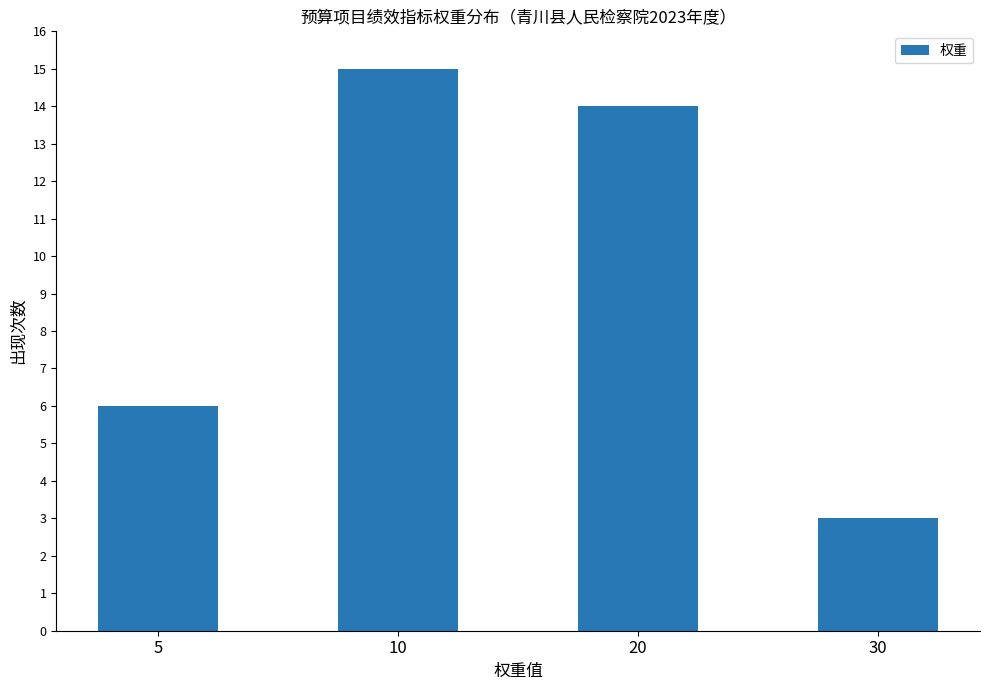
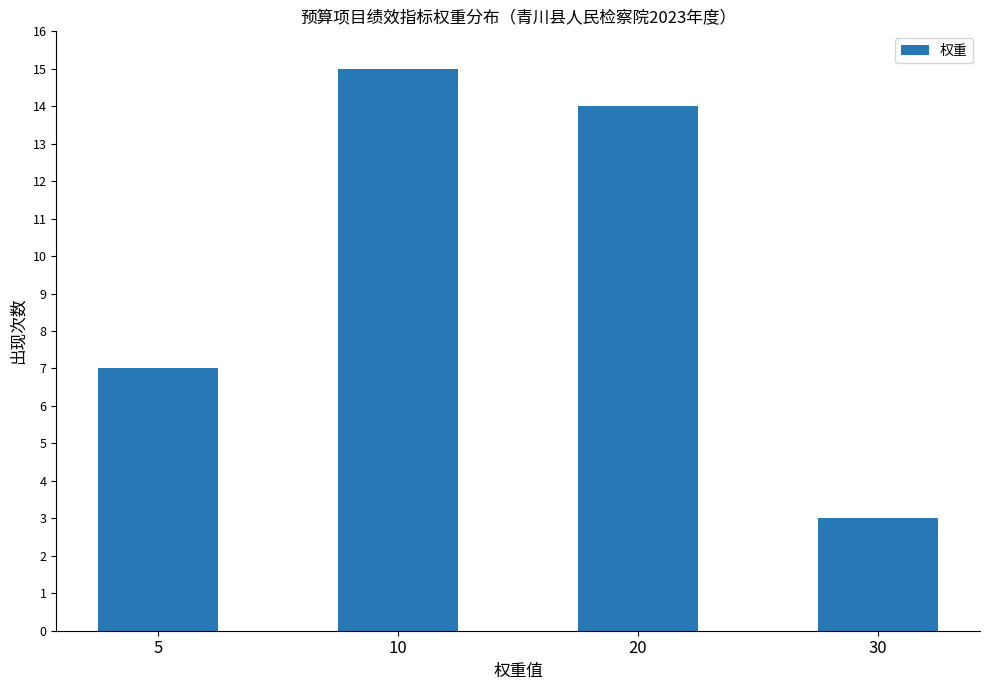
5: 6 -> 7
